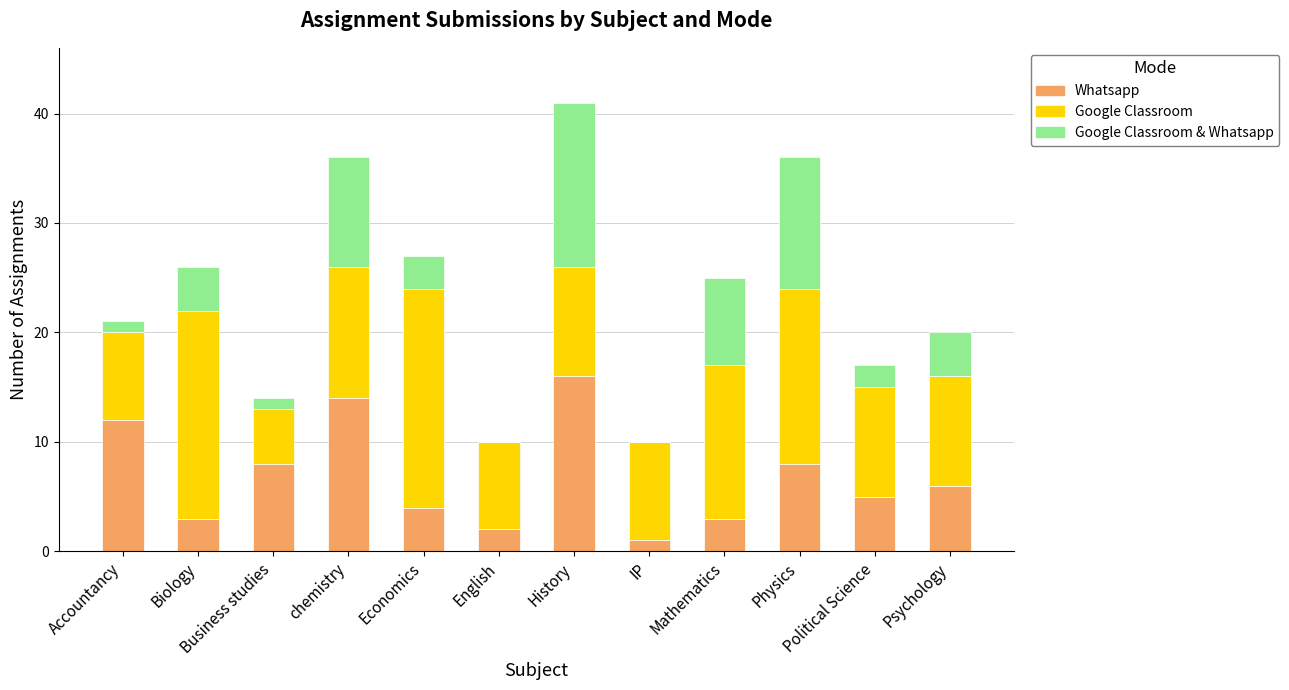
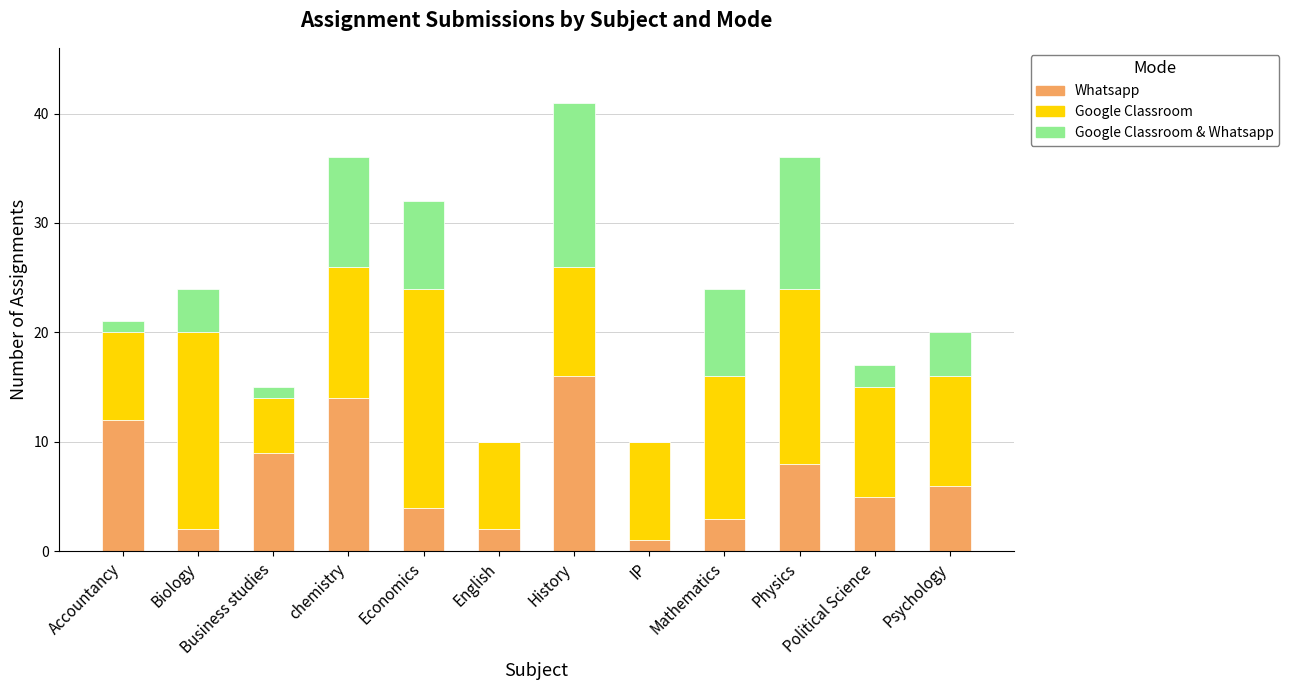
Whatsapp, Biology: 3 -> 2
Google Classroom, Biology: 19 -> 18
Whatsapp, Business studies: 8 -> 9
Google Classroom & Whatsapp, Economics: 3 -> 8
Google Classroom, Mathematics: 14 -> 13
